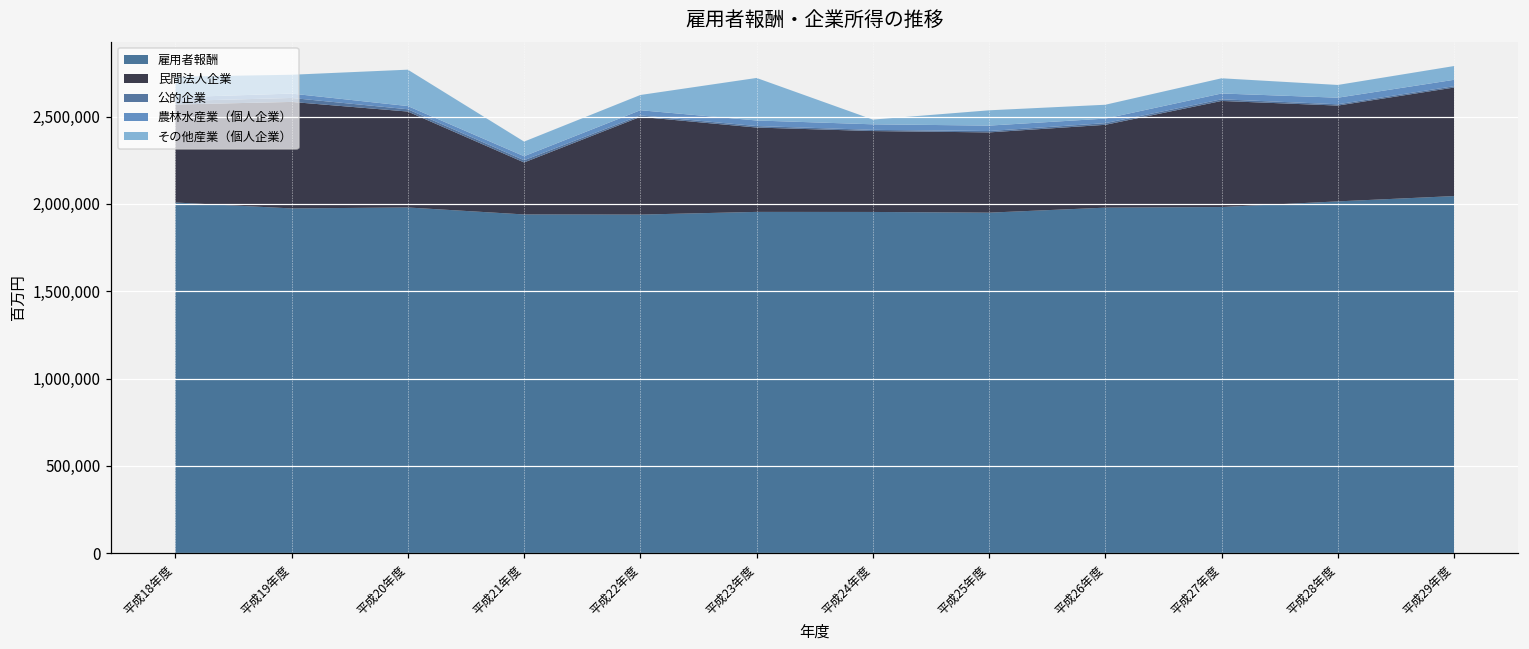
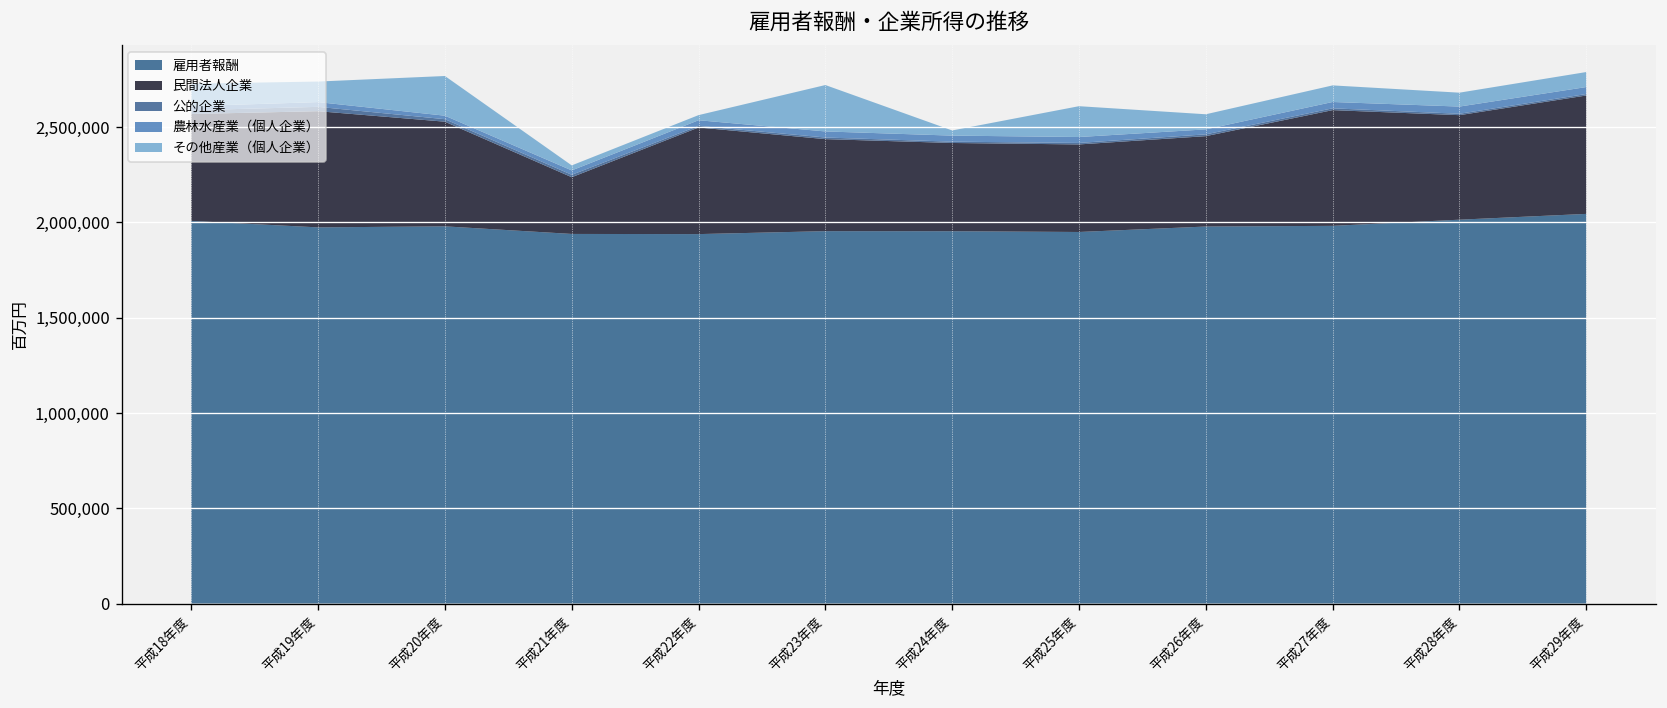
その他産業（個人企業）, 平成21年度: 80,000 -> 30,000
その他産業（個人企業）, 平成22年度: 90,000 -> 30,000
その他産業（個人企業）, 平成25年度: 90,000 -> 160,000
